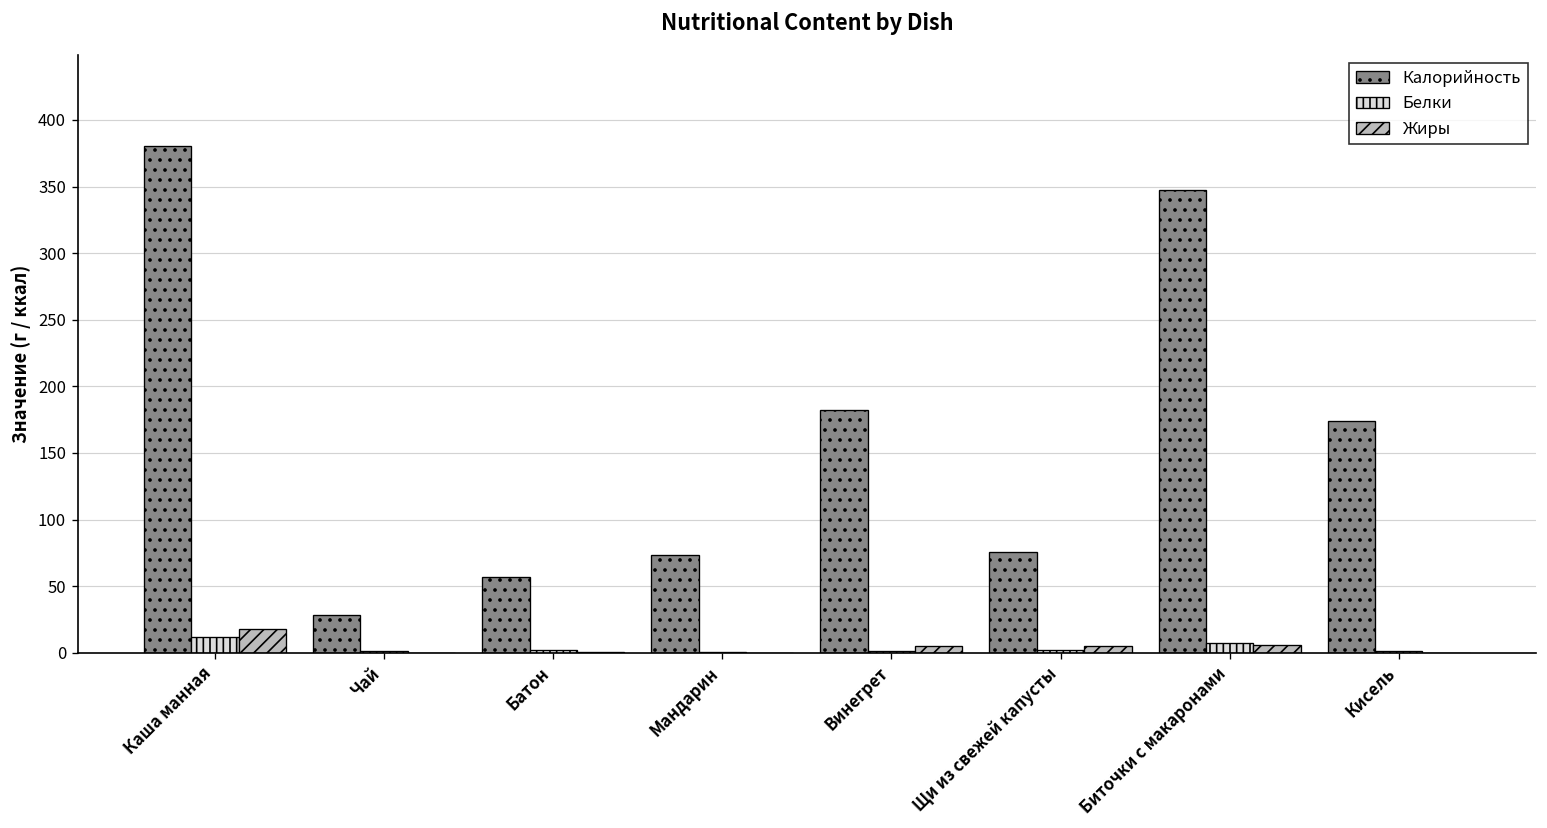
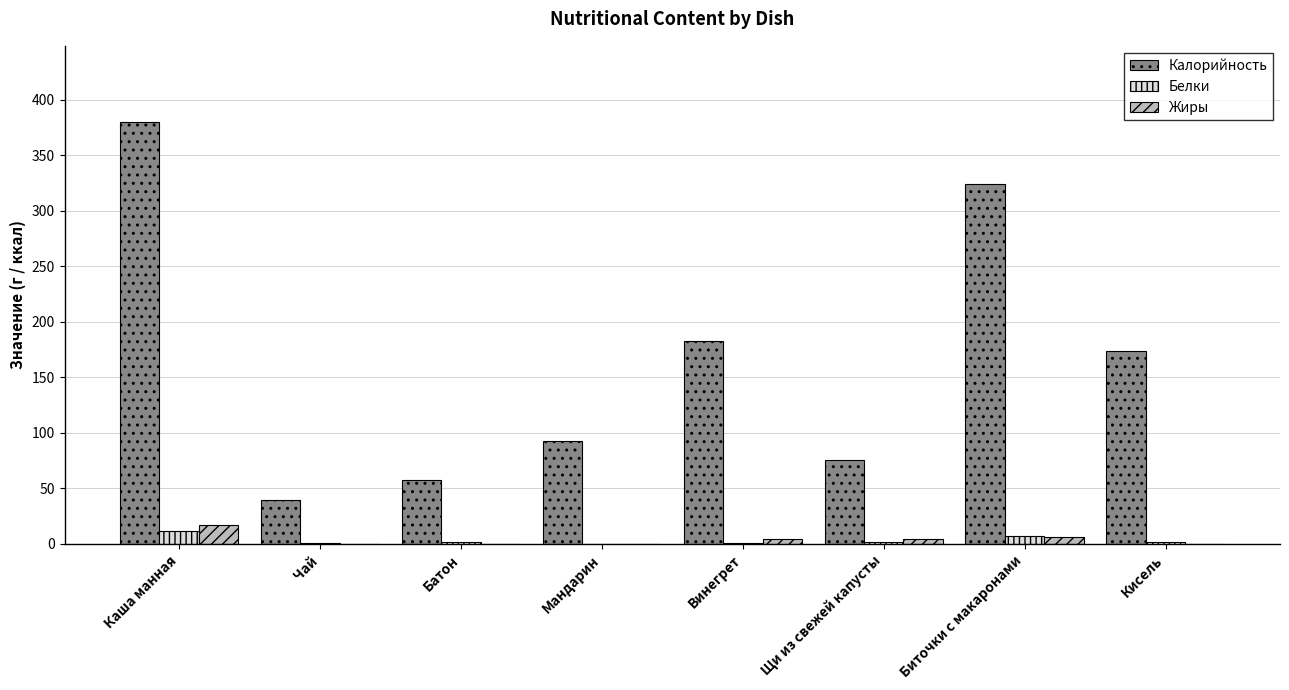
Калорийность, Чай: 28 -> 40
Калорийность, Мандарин: 74 -> 93
Калорийность, Биточки с макаронами: 347 -> 324
